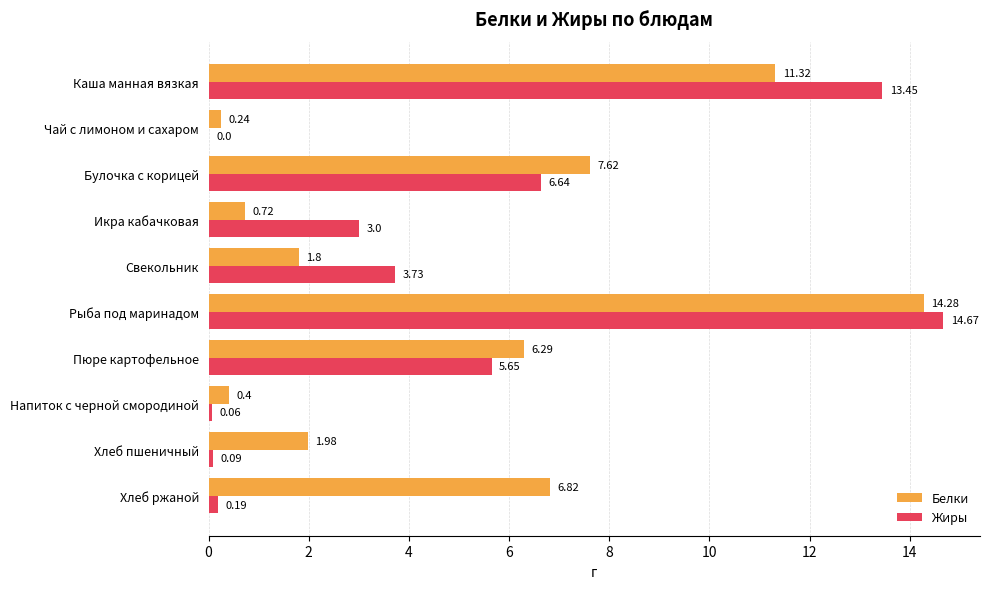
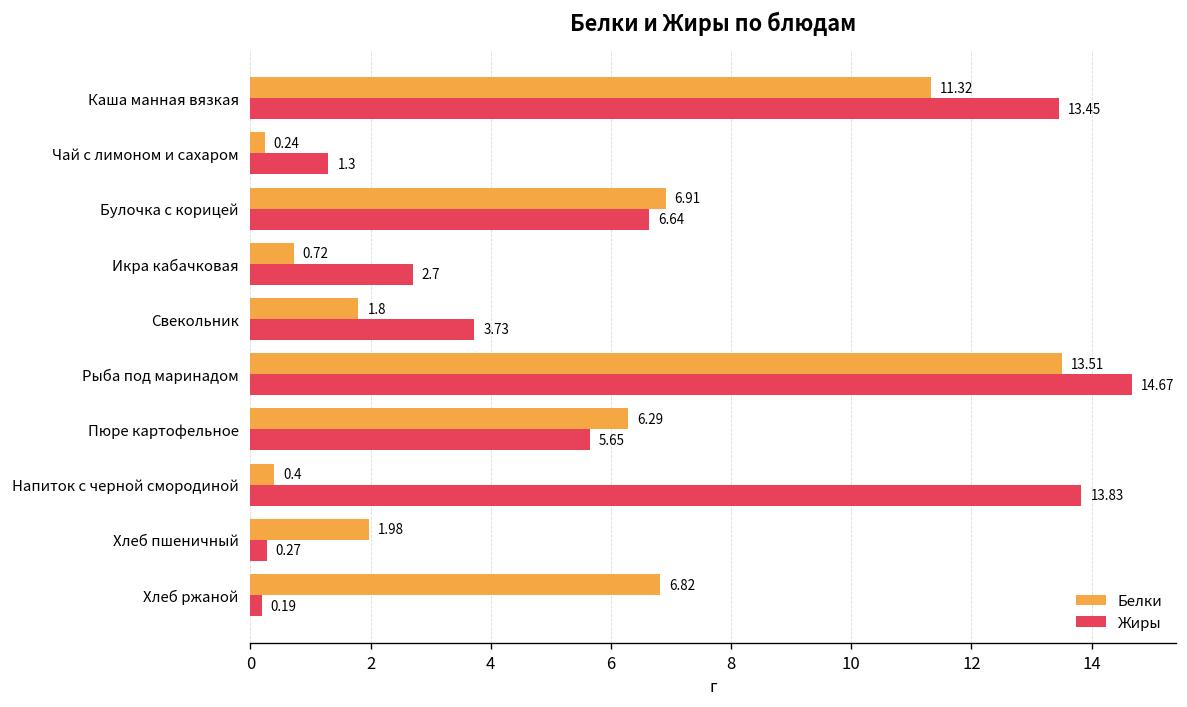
Жиры, Чай с лимоном и сахаром: 0.0 -> 1.3
Белки, Булочка с корицей: 7.62 -> 6.91
Жиры, Икра кабачковая: 3.0 -> 2.7
Белки, Рыба под маринадом: 14.28 -> 13.51
Жиры, Напиток с черной смородиной: 0.06 -> 13.83
Жиры, Хлеб пшеничный: 0.09 -> 0.27
